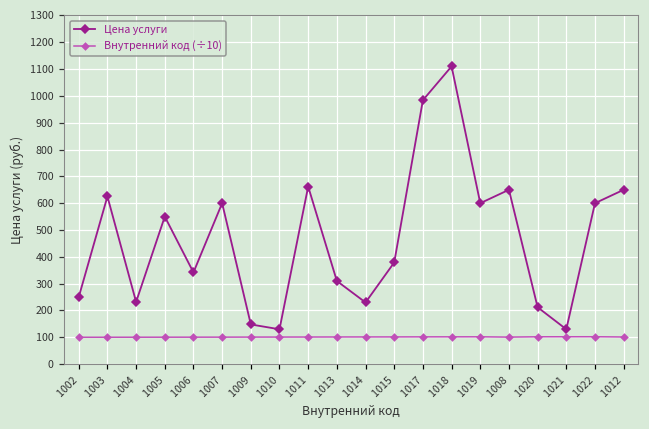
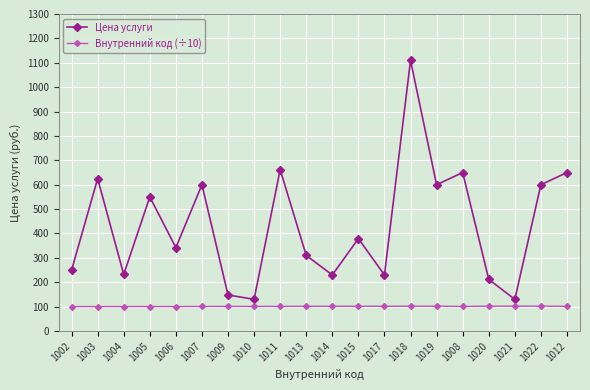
Цена услуги, 1017: 980 -> 230
